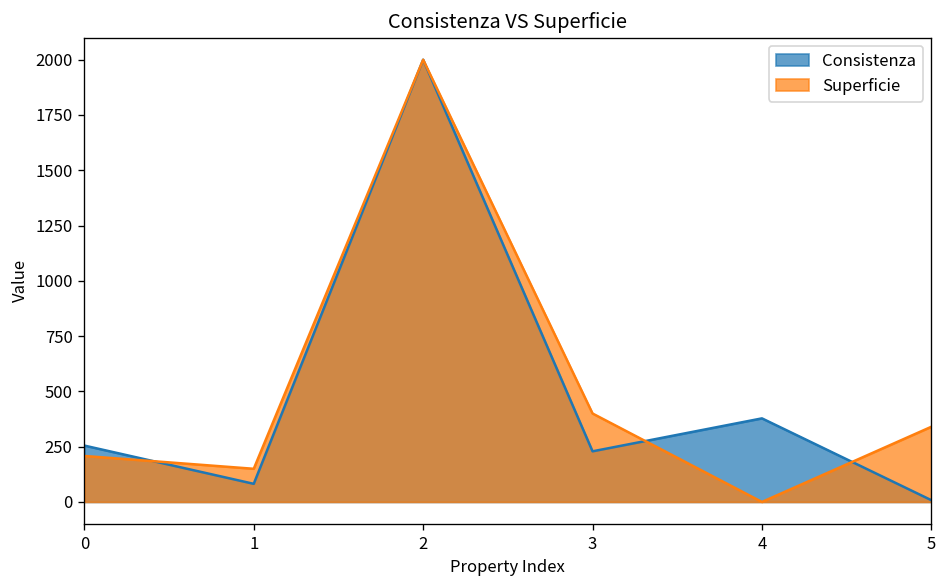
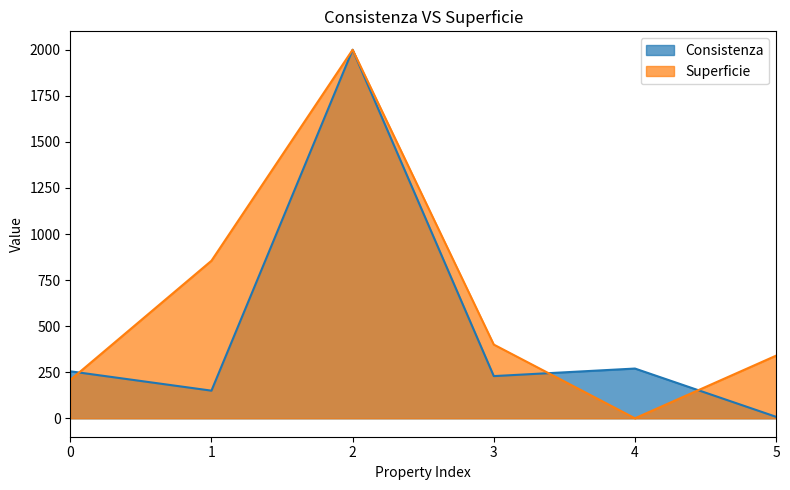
Consistenza, 1: 80 -> 150
Superficie, 1: 150 -> 860
Consistenza, 4: 380 -> 270
